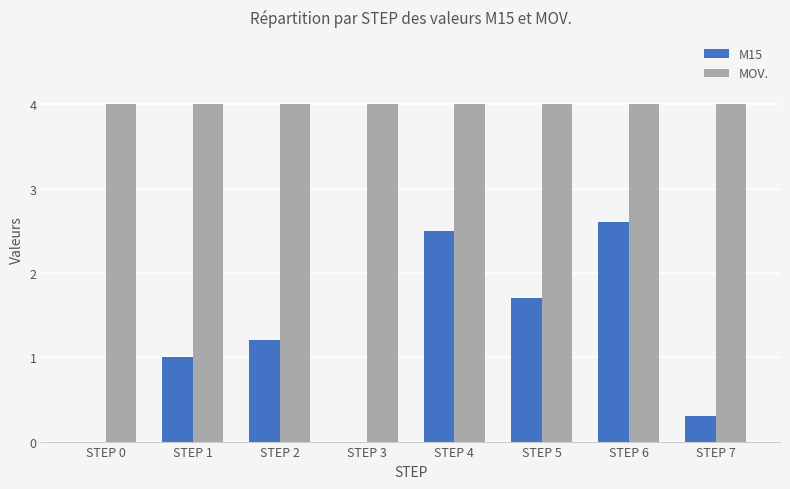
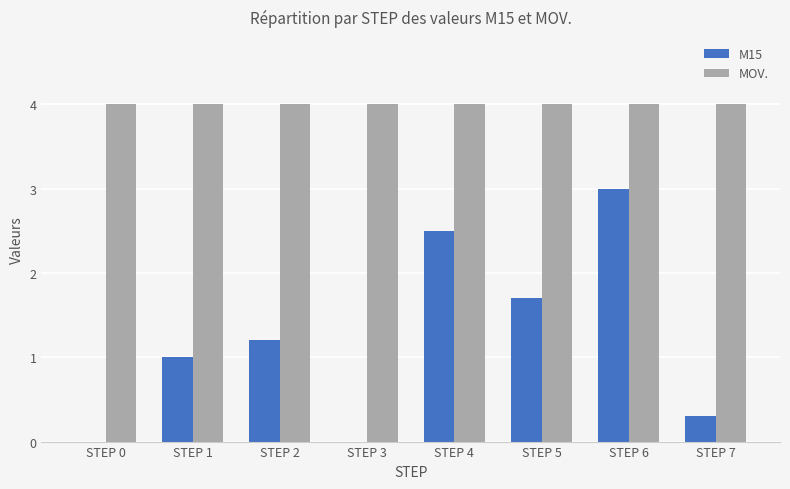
M15, STEP 6: 2.6 -> 3.0
